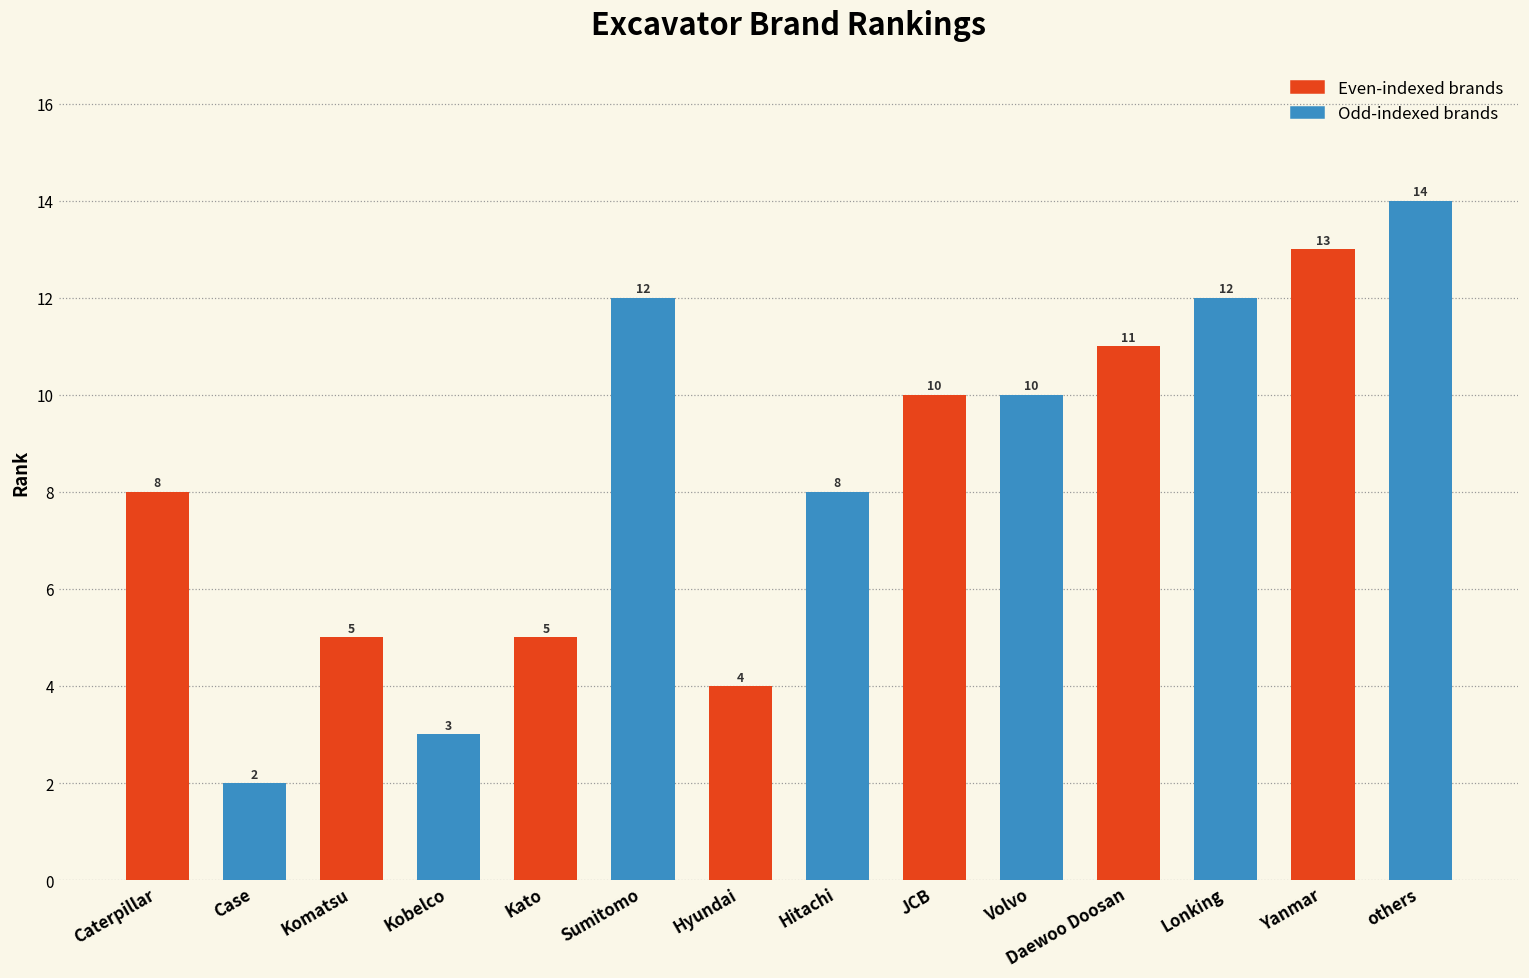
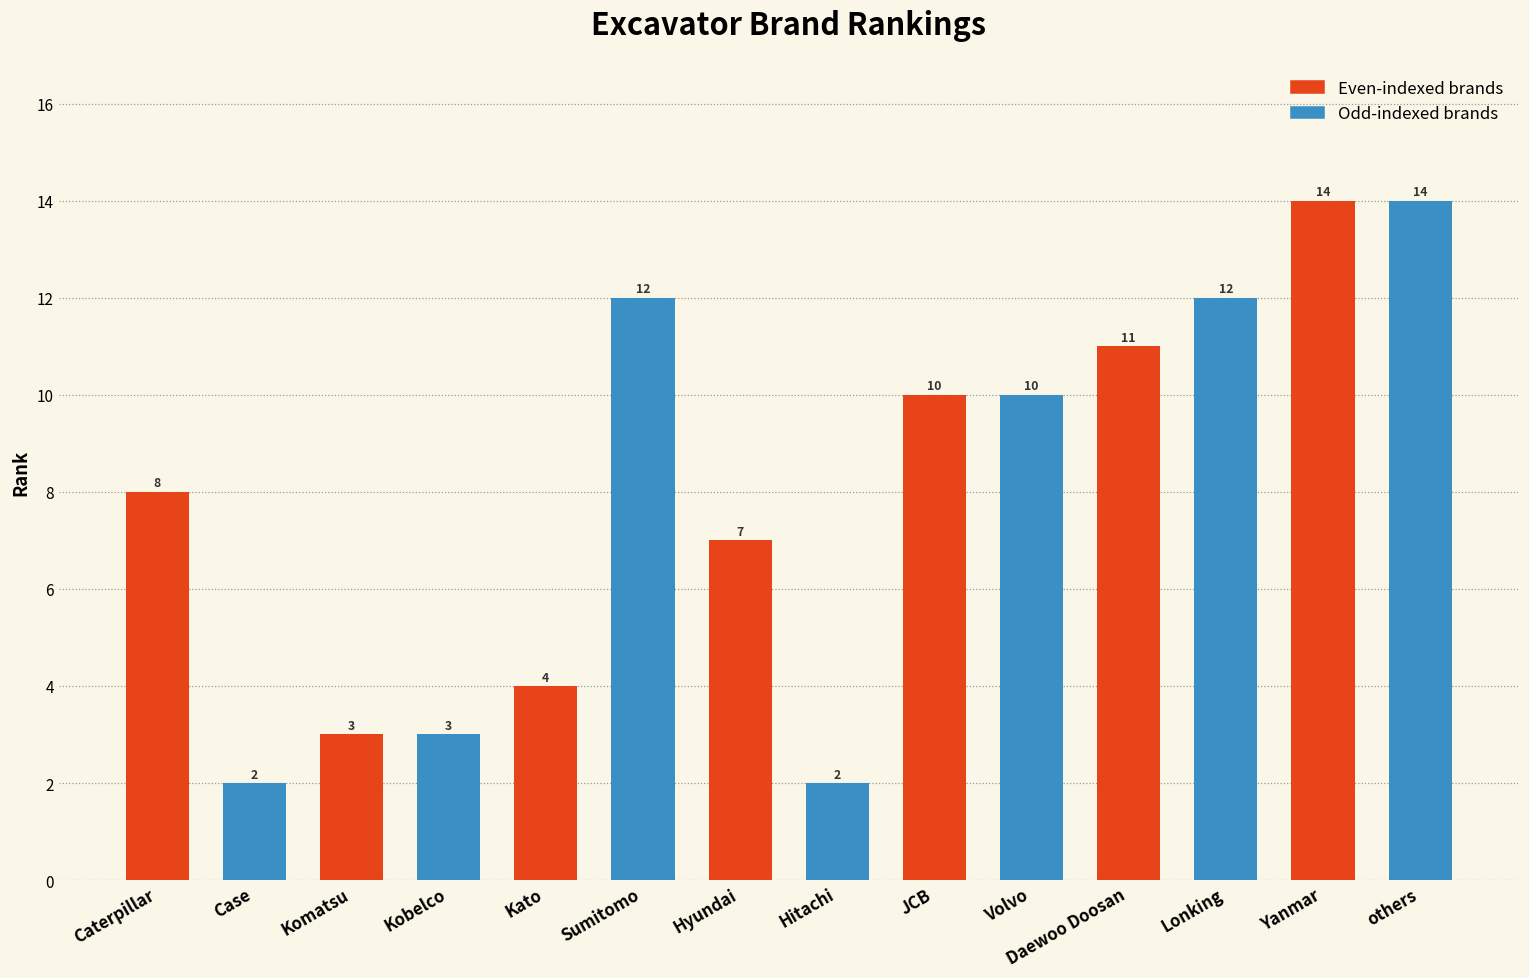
Komatsu: 5 -> 3
Kato: 5 -> 4
Hyundai: 4 -> 7
Hitachi: 8 -> 2
Yanmar: 13 -> 14
